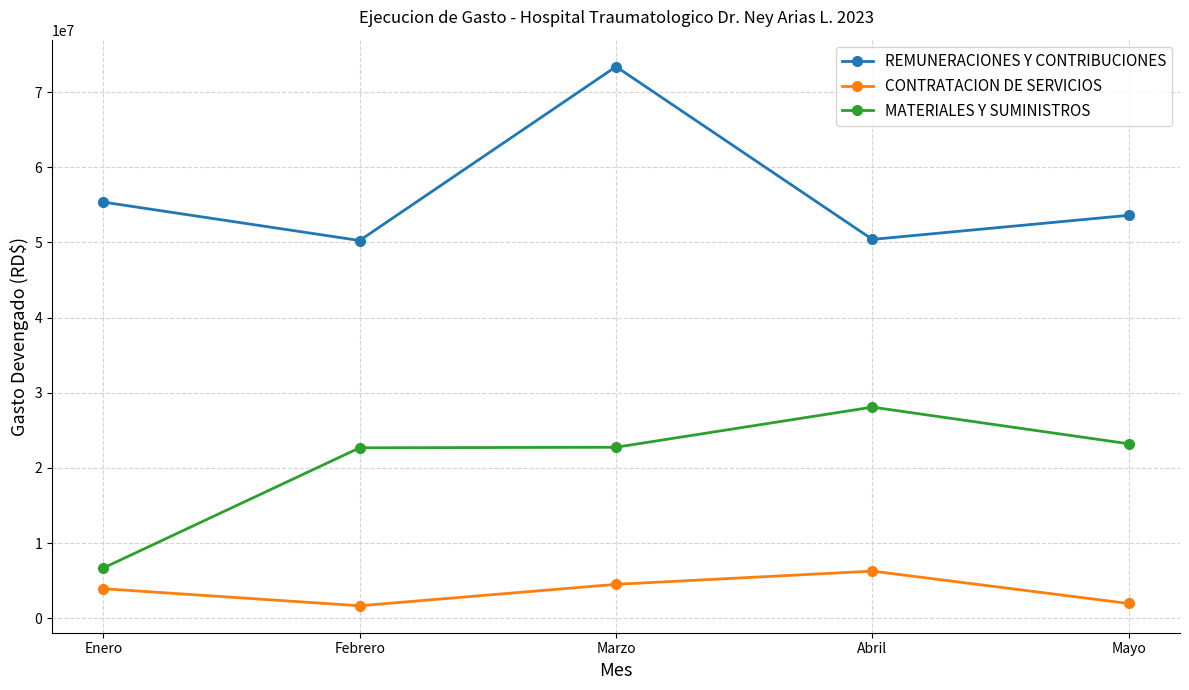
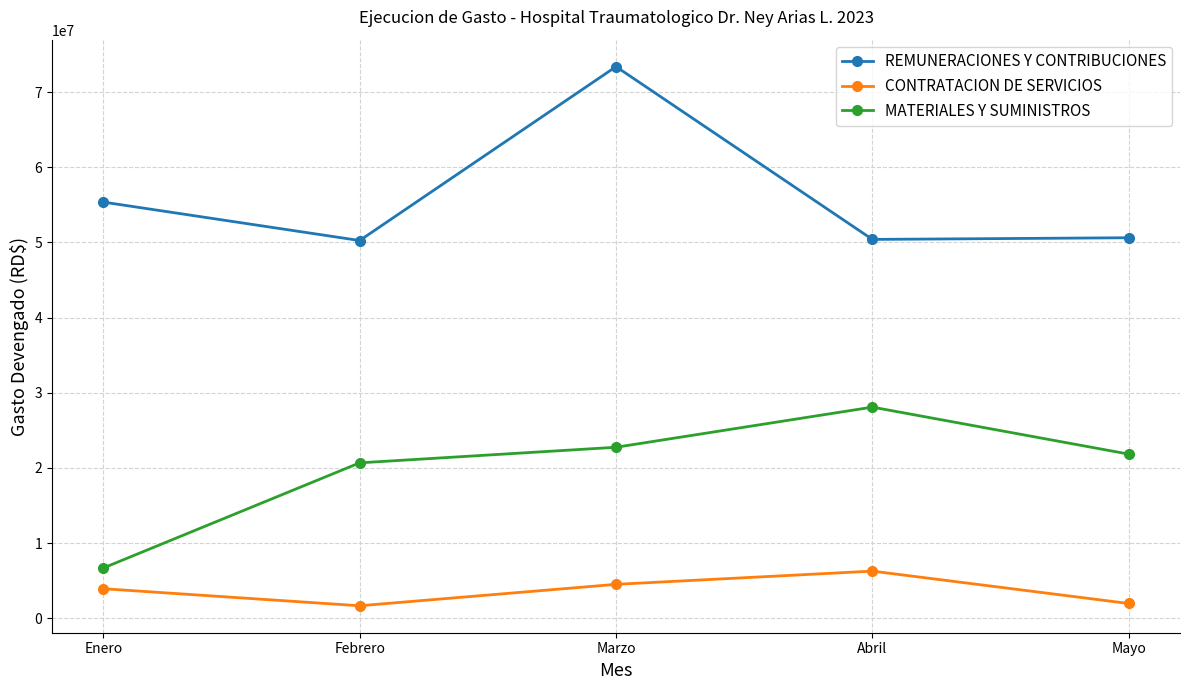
MATERIALES Y SUMINISTROS, Febrero: 23000000 -> 21000000
REMUNERACIONES Y CONTRIBUCIONES, Mayo: 54000000 -> 51000000
MATERIALES Y SUMINISTROS, Mayo: 23000000 -> 22000000
